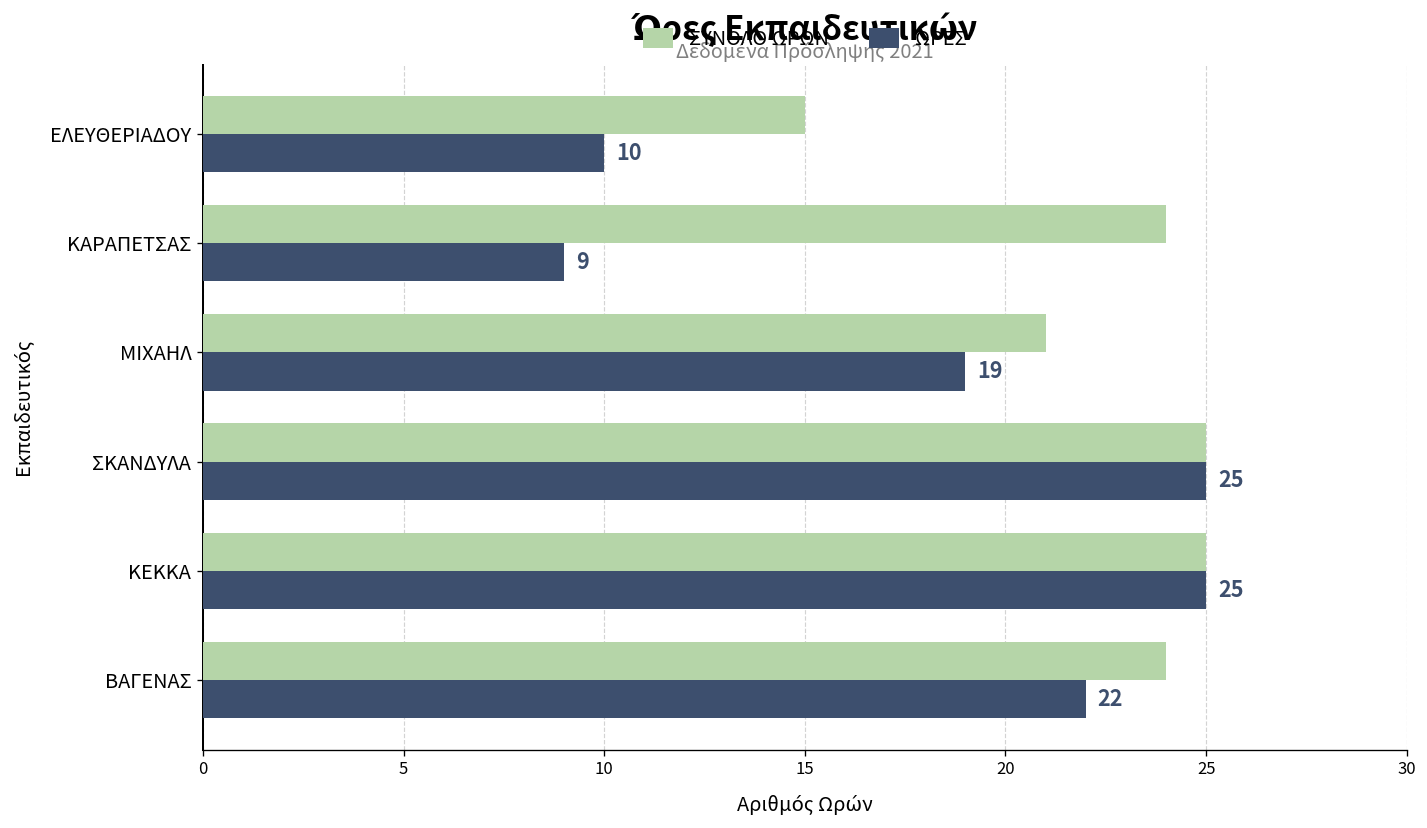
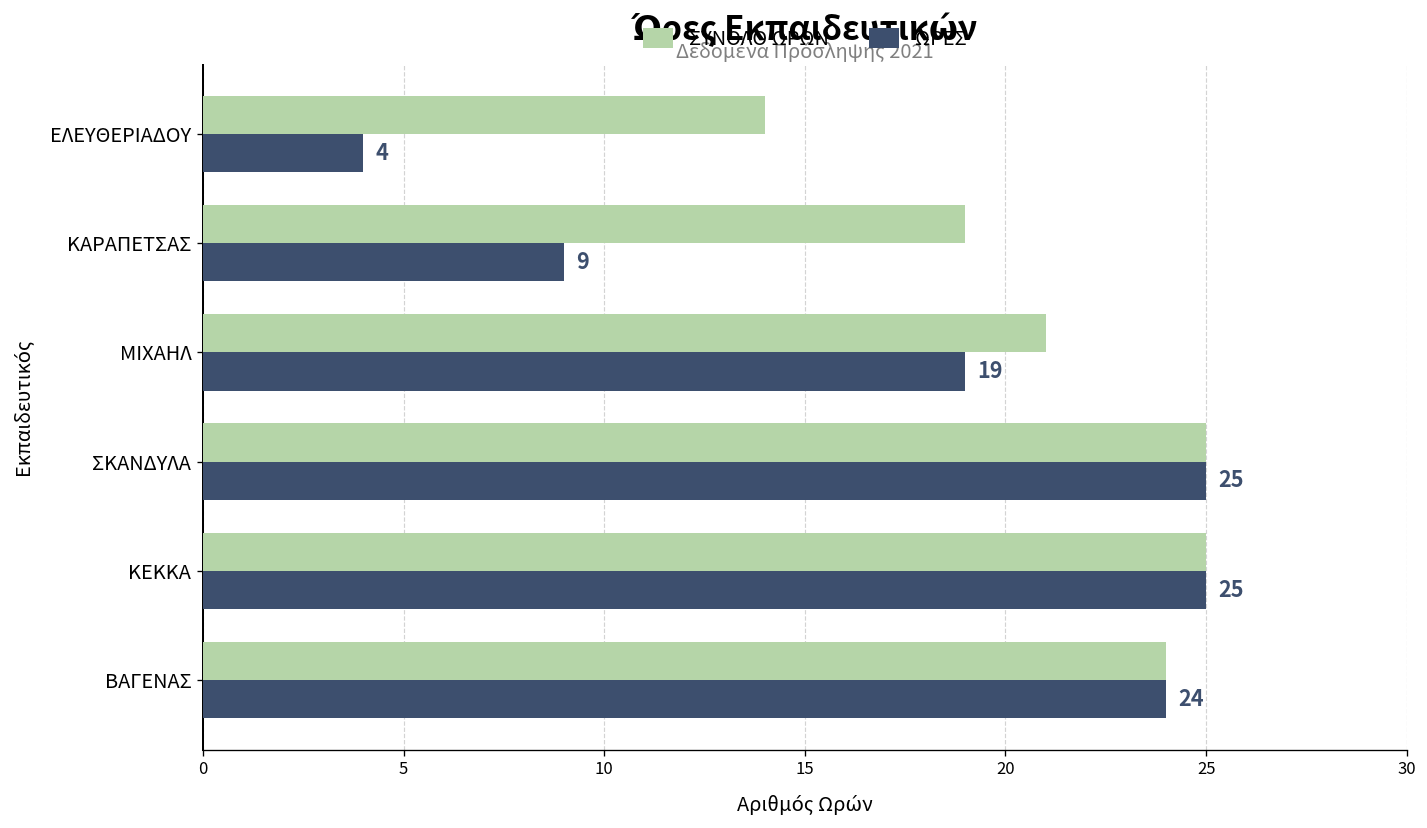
ΣΥΝΟΛΟ ΩΡΩΝ, ΕΛΕΥΘΕΡΙΑΔΟΥ: 15 -> 14
ΩΡΕΣ, ΕΛΕΥΘΕΡΙΑΔΟΥ: 10 -> 4
ΣΥΝΟΛΟ ΩΡΩΝ, ΚΑΡΑΠΕΤΣΑΣ: 24 -> 19
ΩΡΕΣ, ΒΑΓΕΝΑΣ: 22 -> 24
